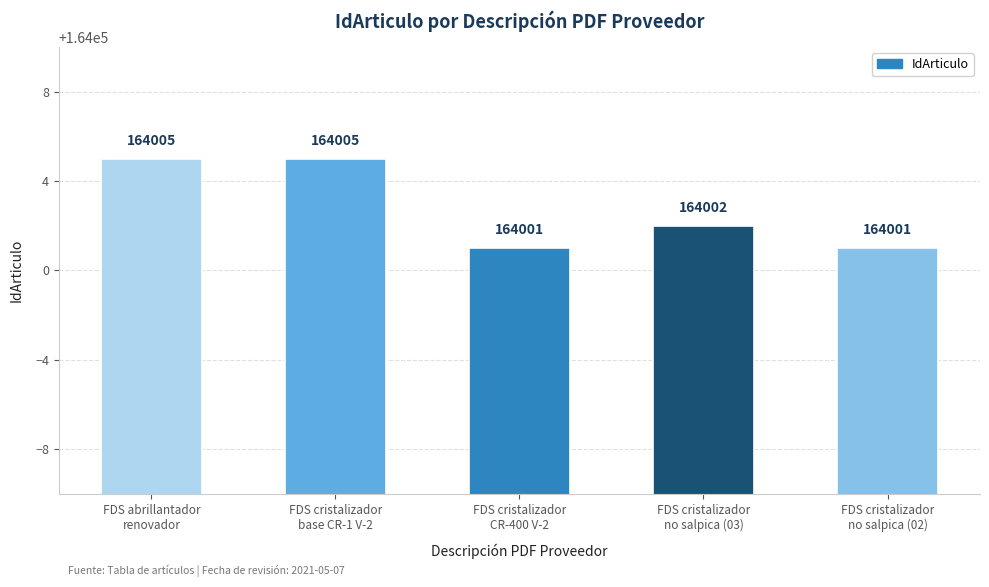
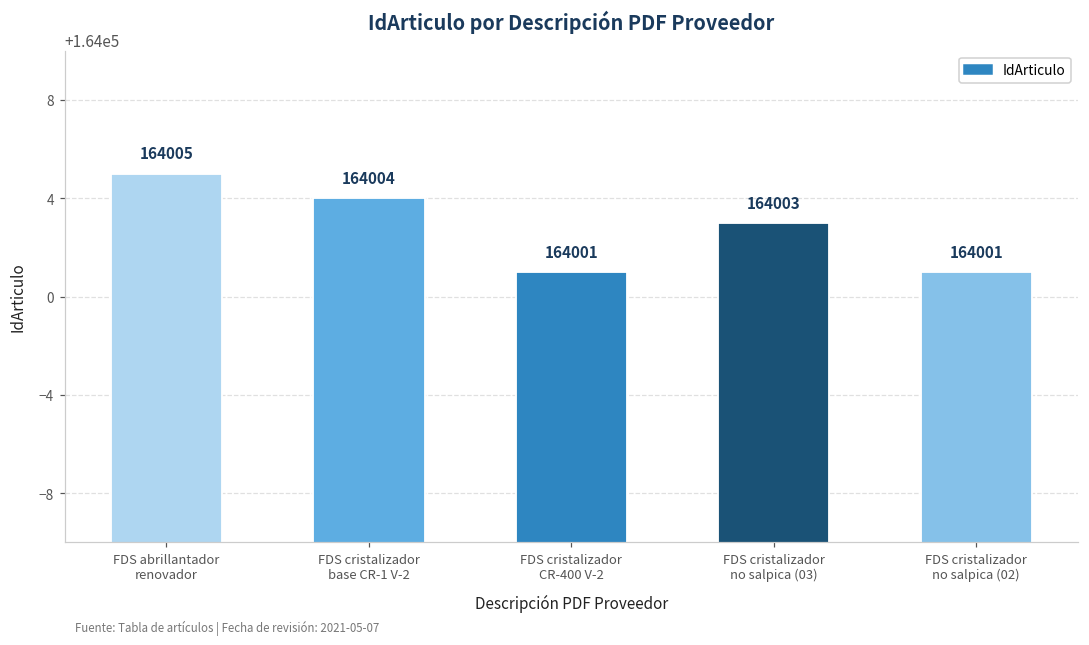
FDS cristalizador base CR-1 V-2: 164005 -> 164004
FDS cristalizador no salpica (03): 164002 -> 164003
